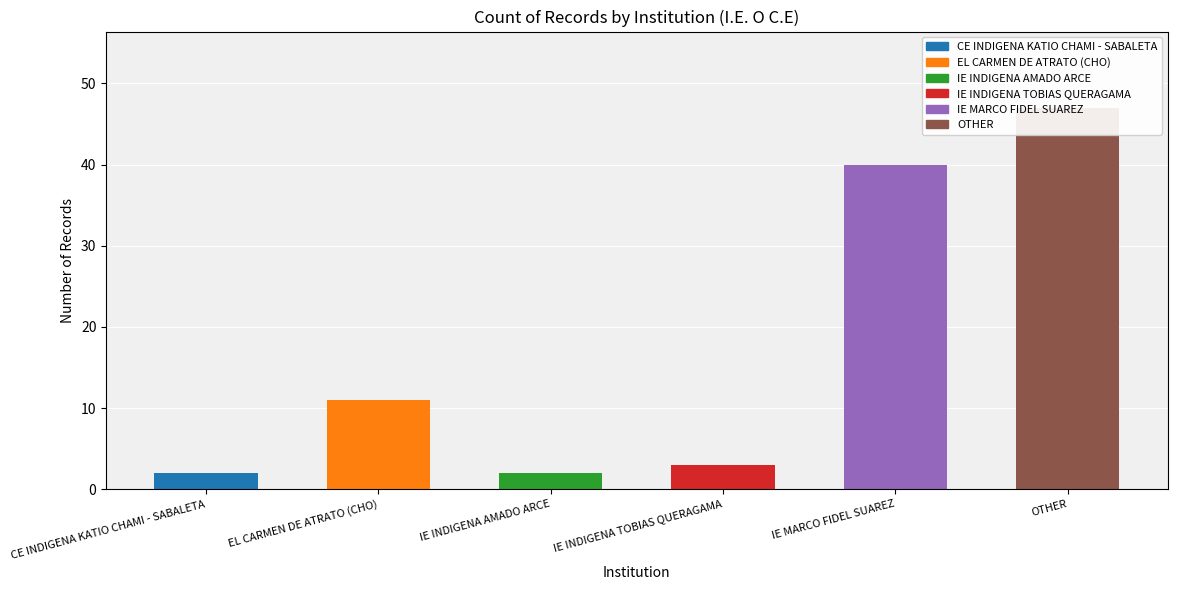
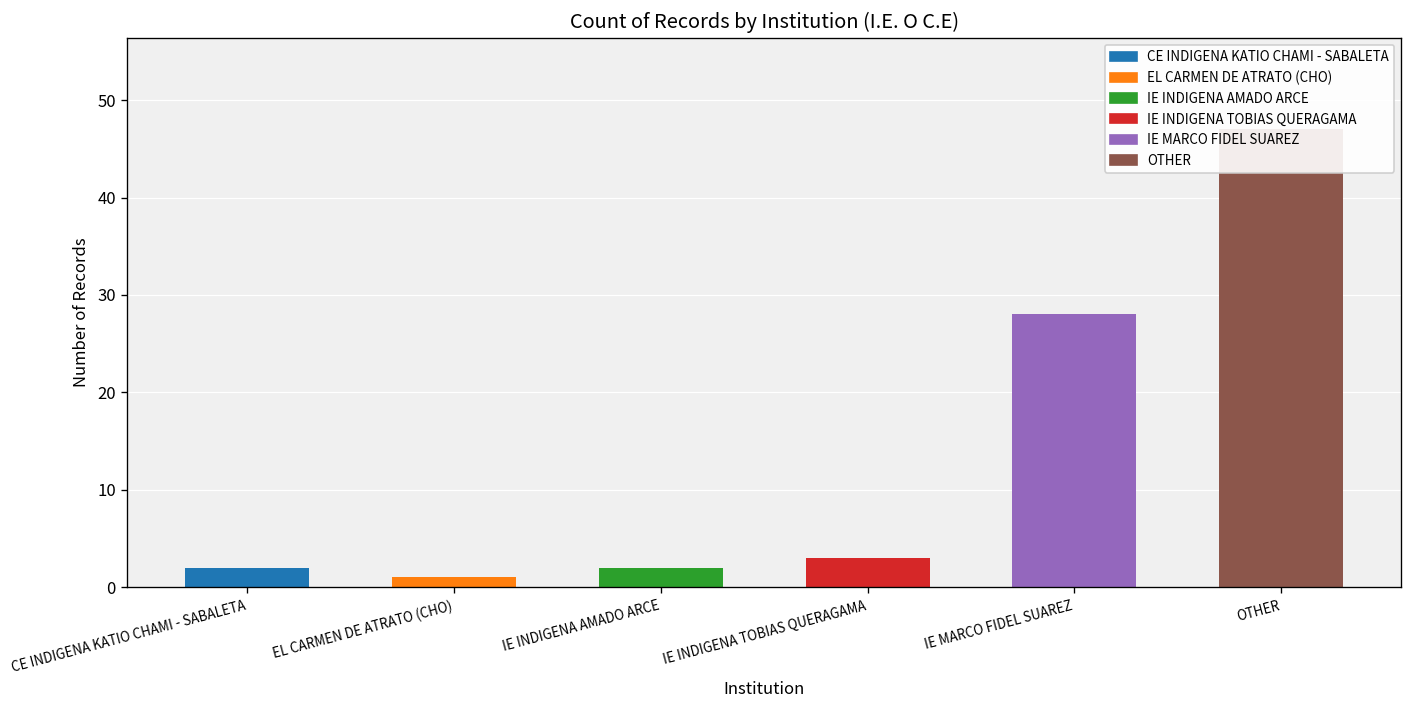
EL CARMEN DE ATRATO (CHO): 11 -> 1
IE MARCO FIDEL SUAREZ: 40 -> 28
